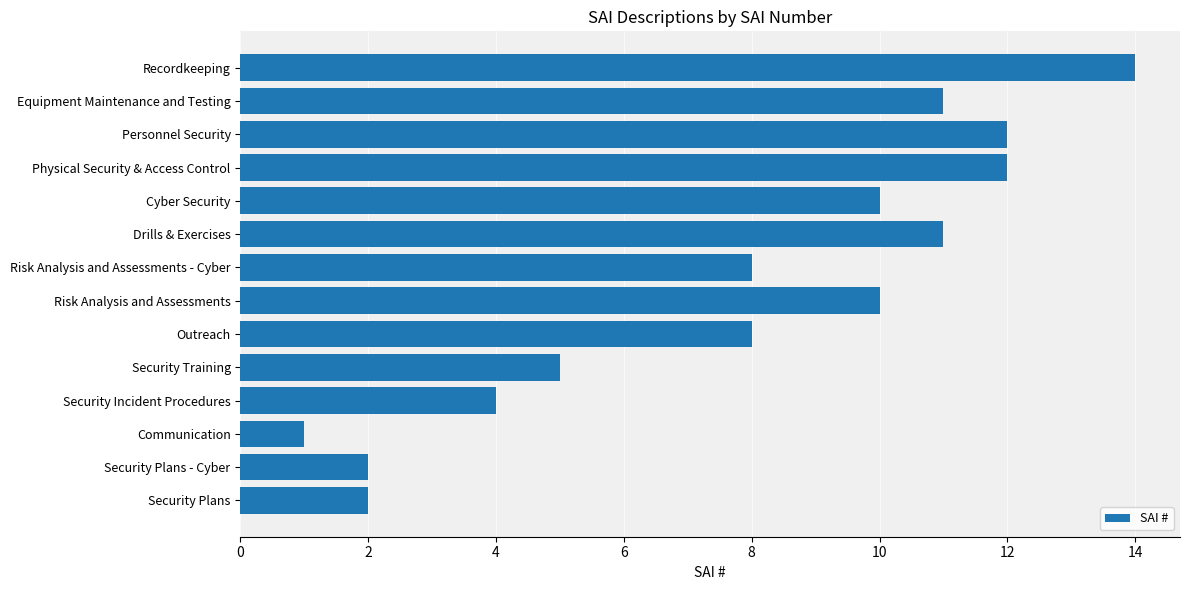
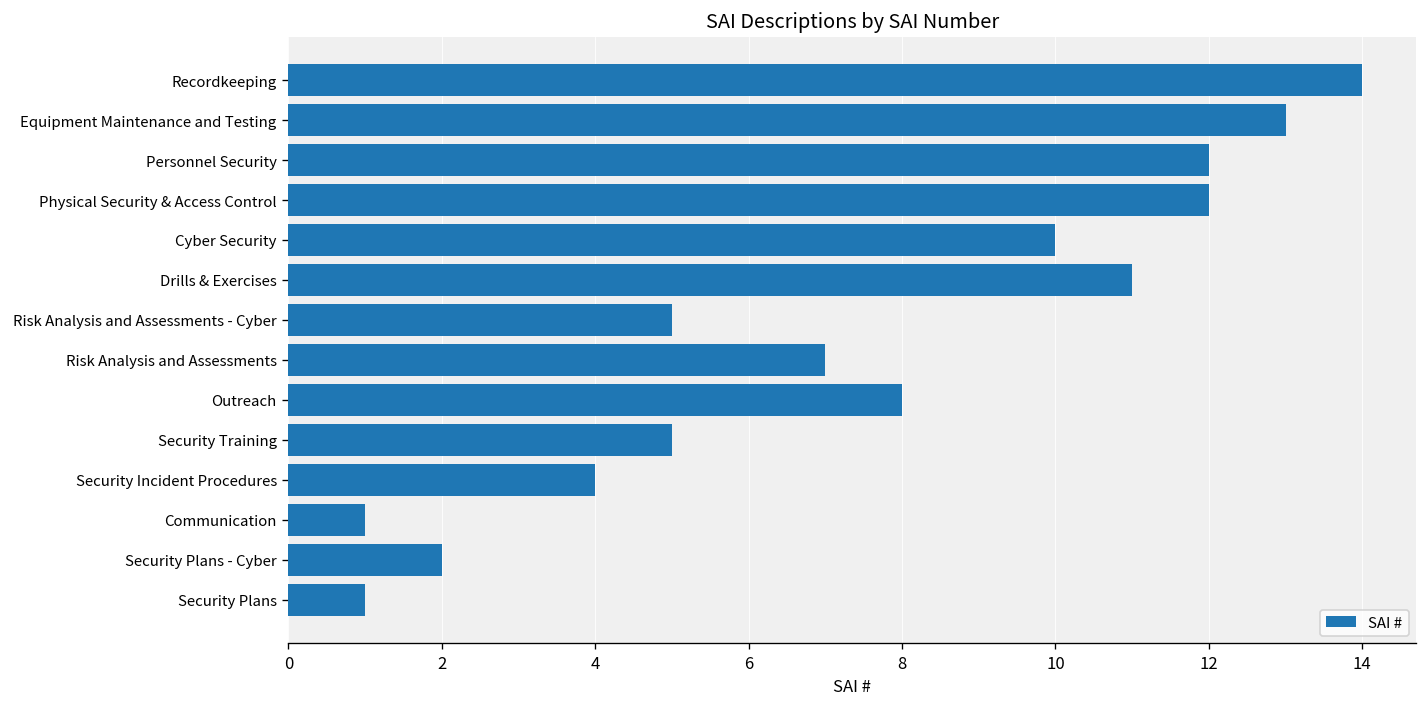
Equipment Maintenance and Testing: 11 -> 13
Risk Analysis and Assessments - Cyber: 8 -> 5
Risk Analysis and Assessments: 10 -> 7
Security Plans: 2 -> 1
